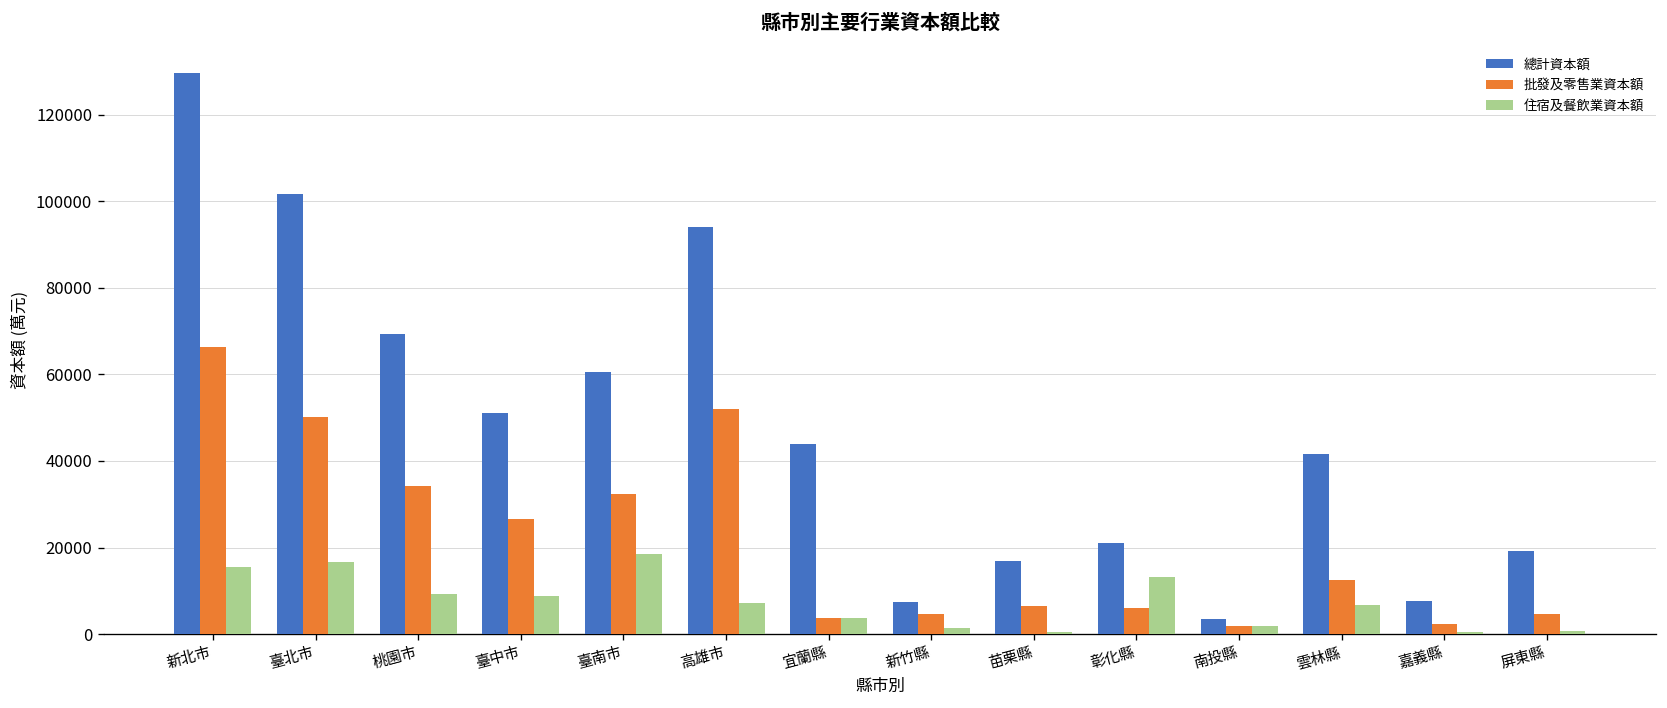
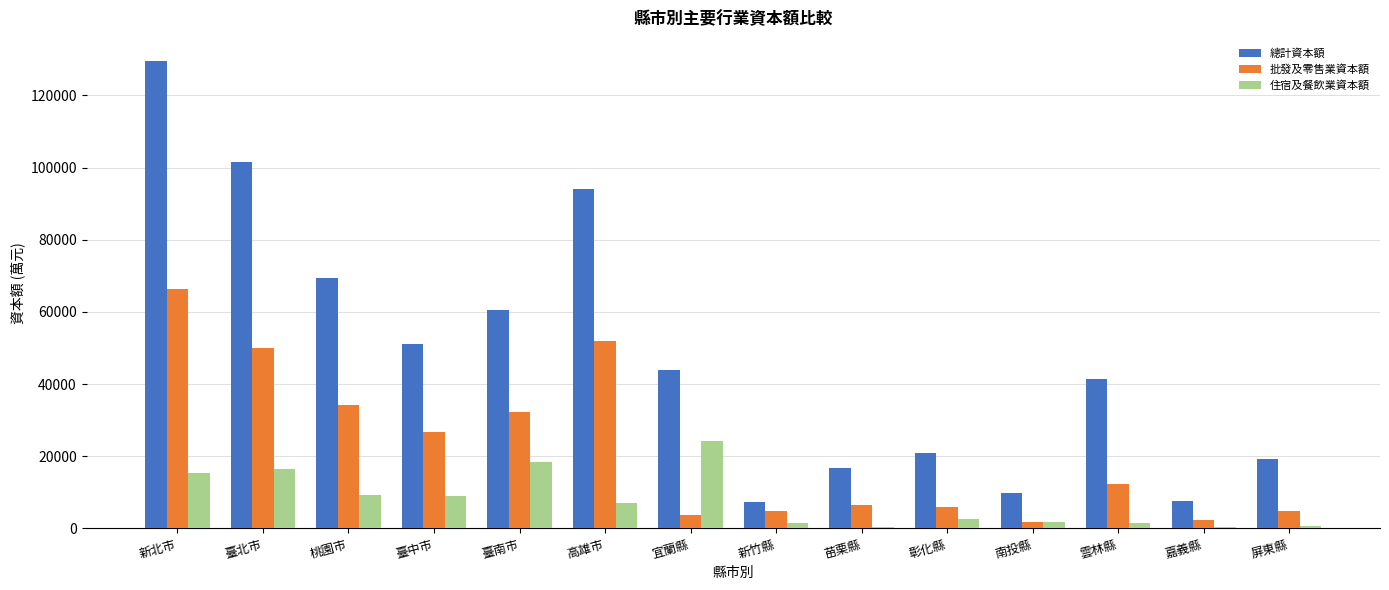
住宿及餐飲業資本額, 宜蘭縣: 4000 -> 24000
住宿及餐飲業資本額, 彰化縣: 13000 -> 3000
總計資本額, 南投縣: 3000 -> 10000
住宿及餐飲業資本額, 雲林縣: 7000 -> 2000
